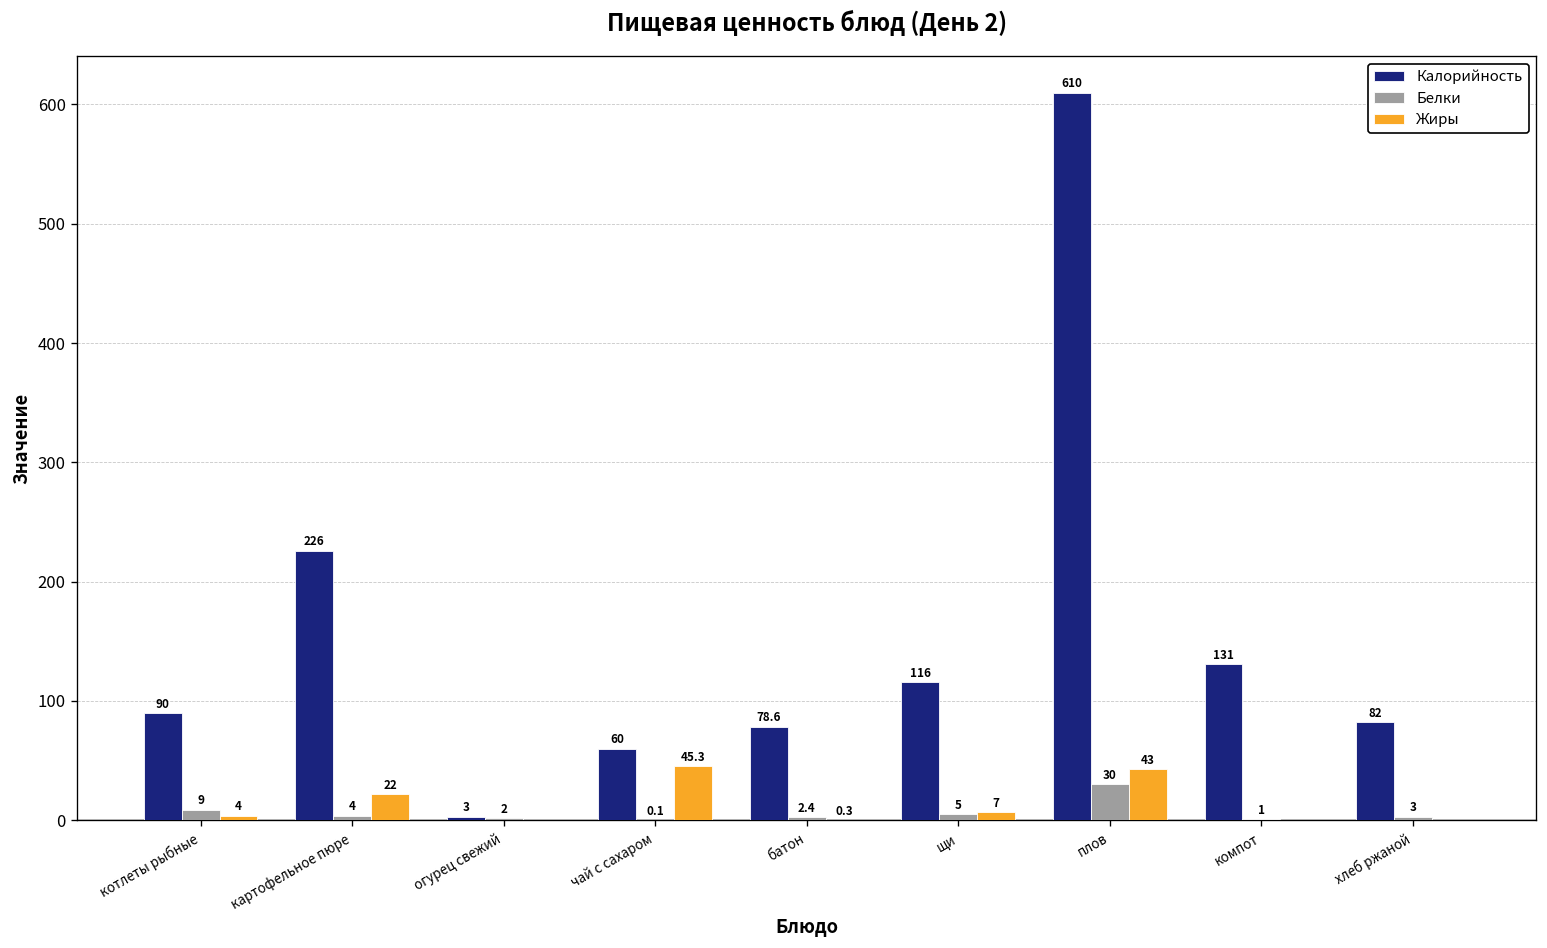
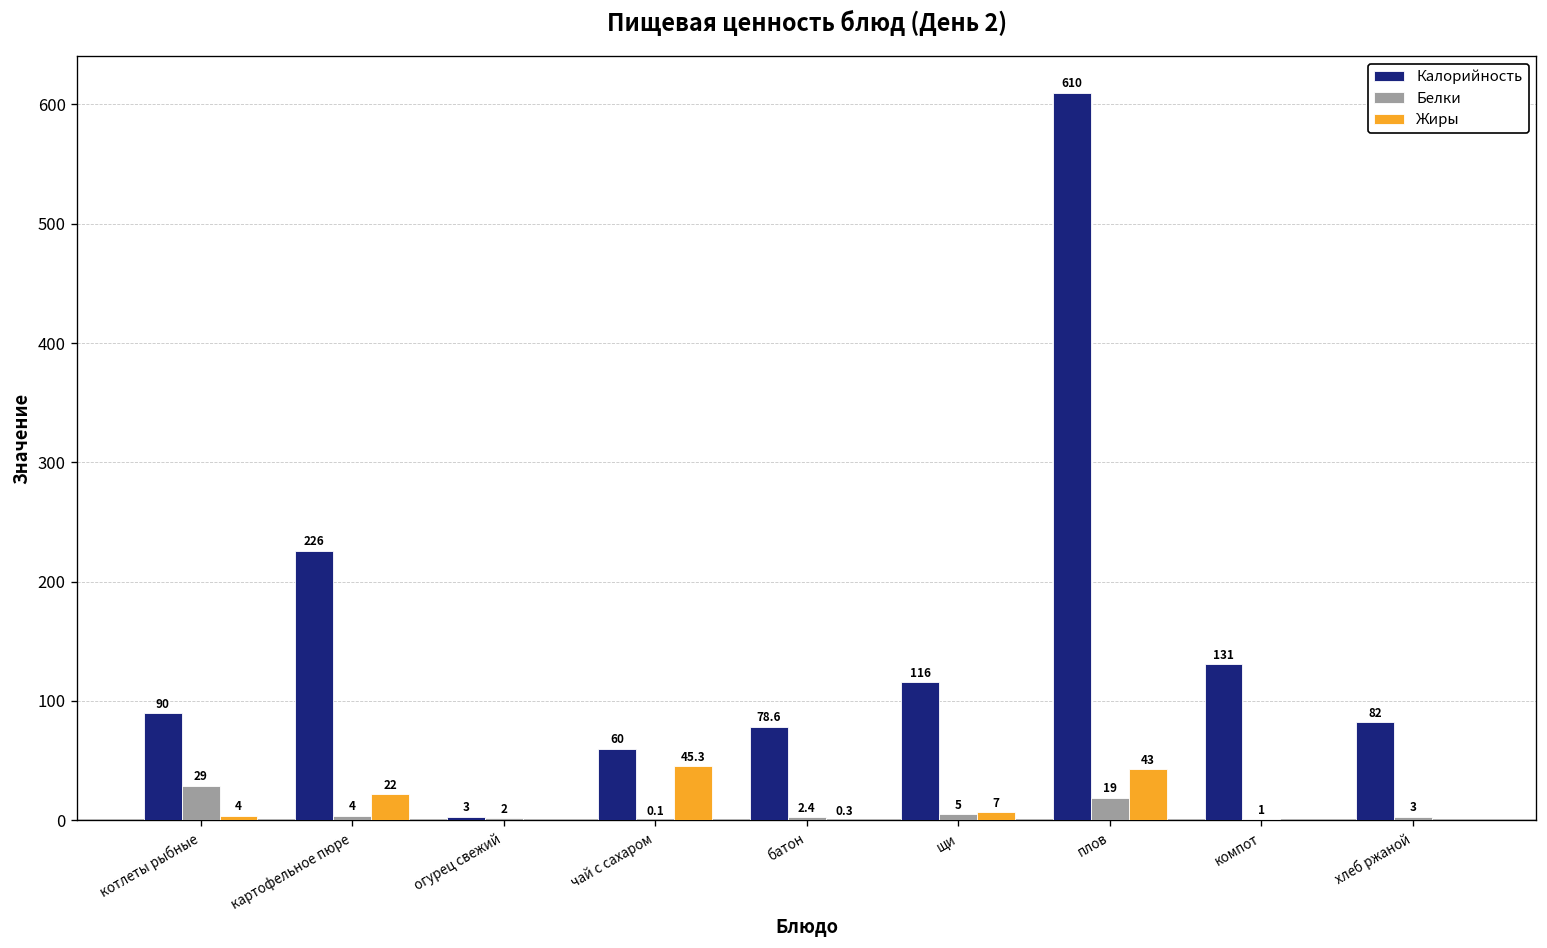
Белки, котлеты рыбные: 9 -> 29
Белки, плов: 30 -> 19
